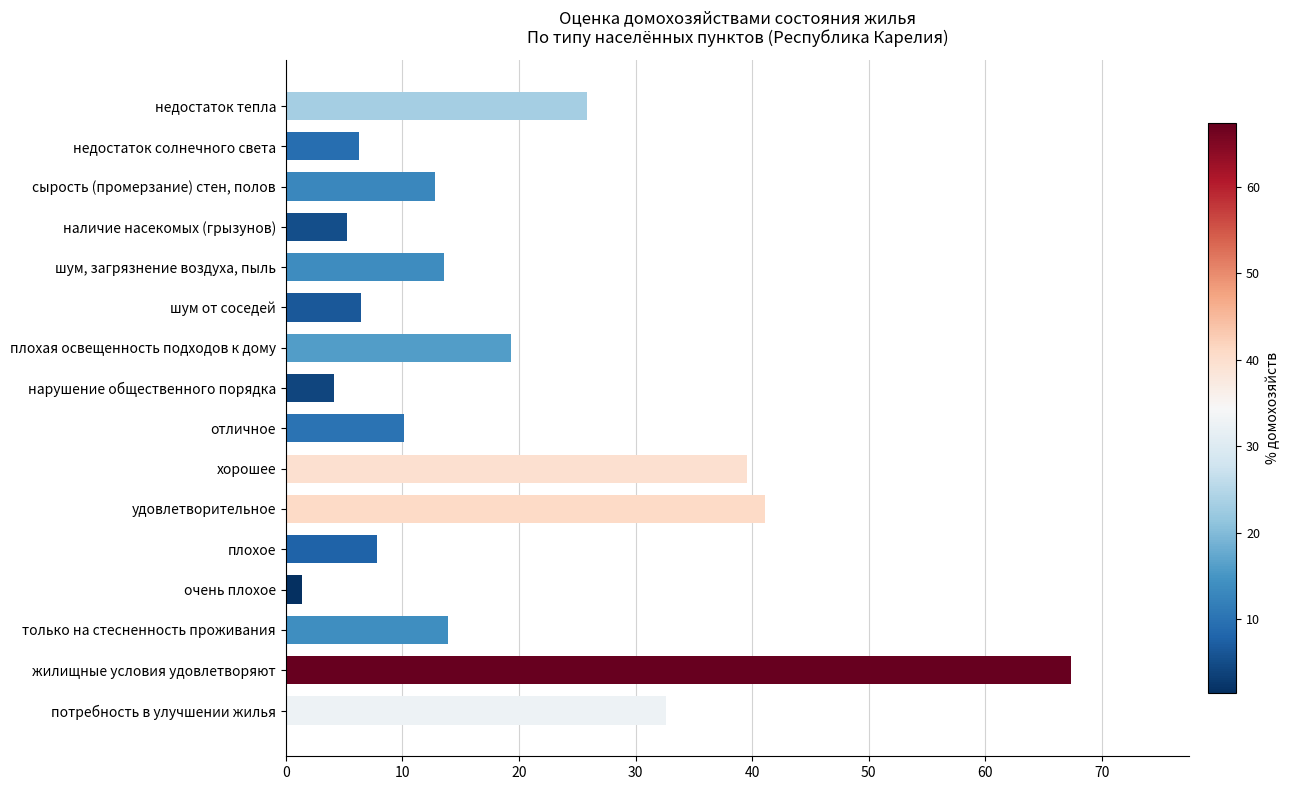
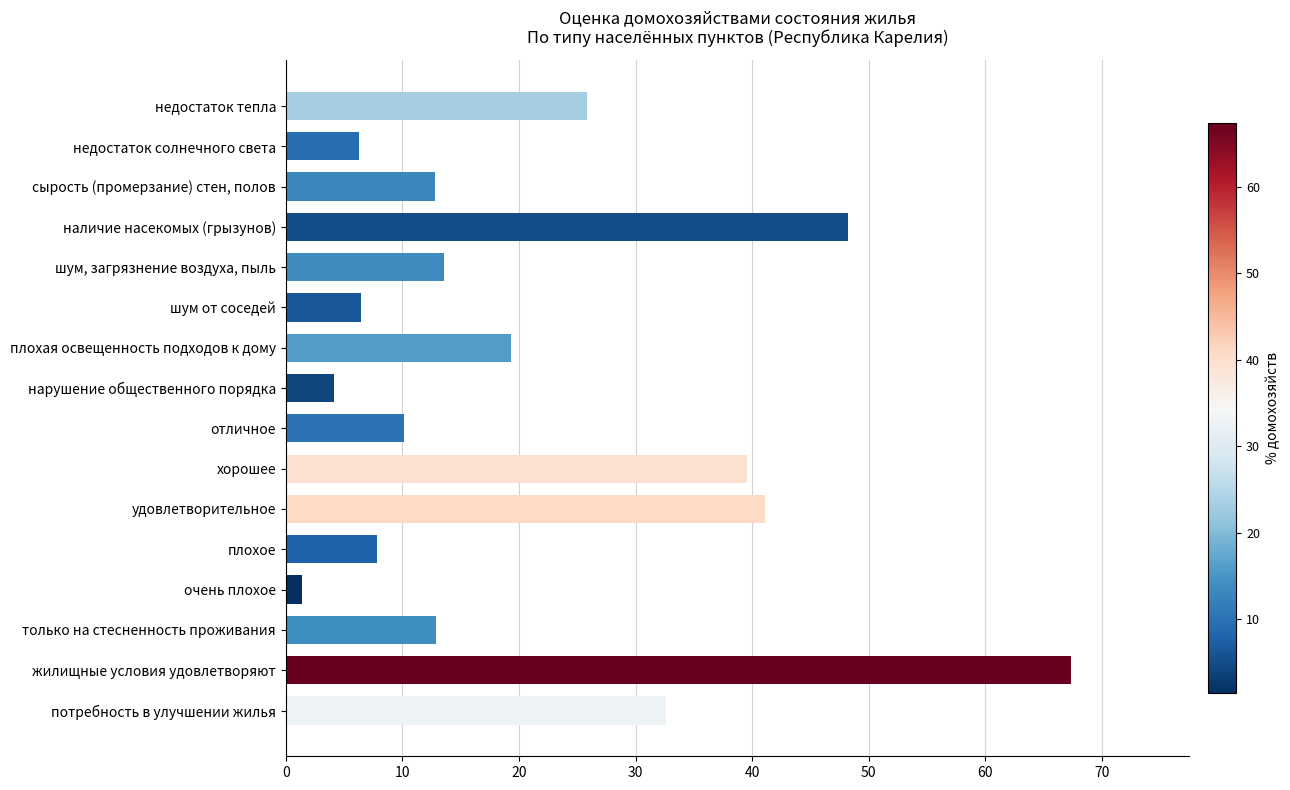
наличие насекомых (грызунов): 5.2 -> 48.2
только на стесненность проживания: 13.9 -> 12.9
